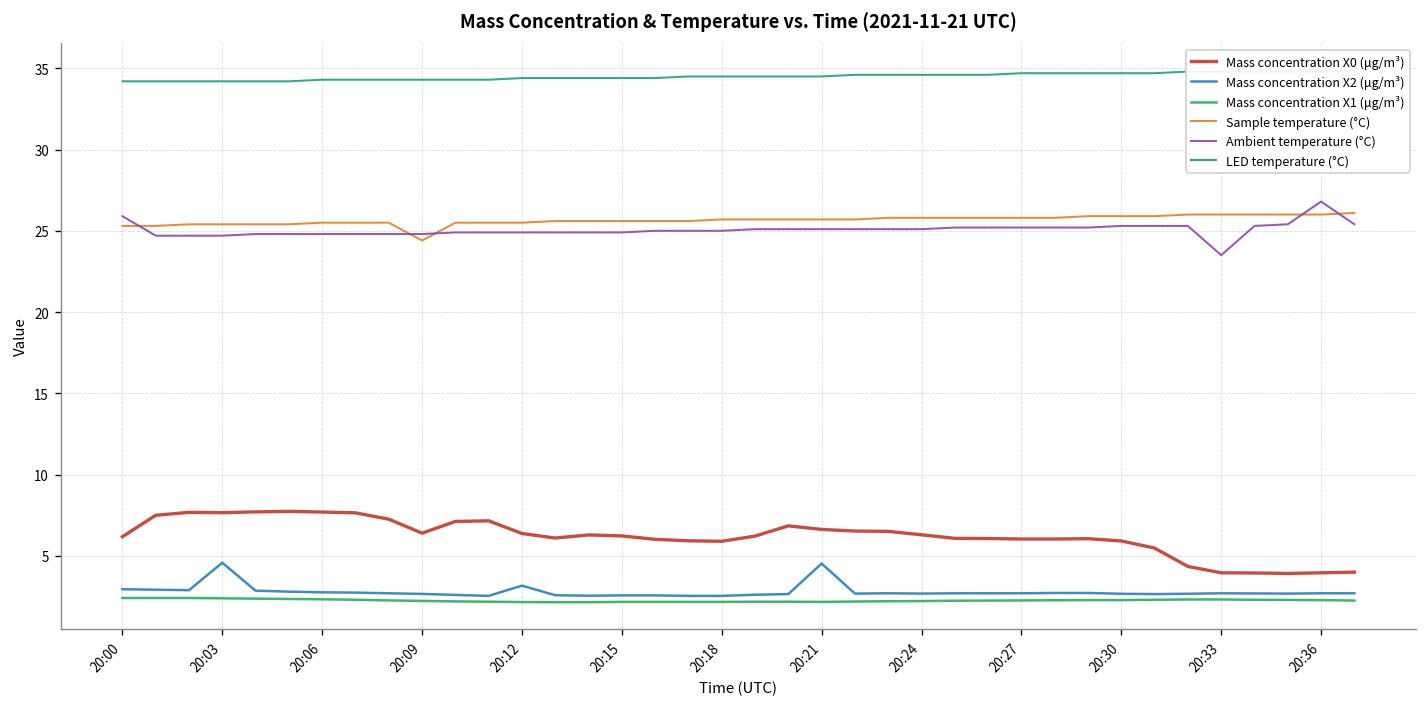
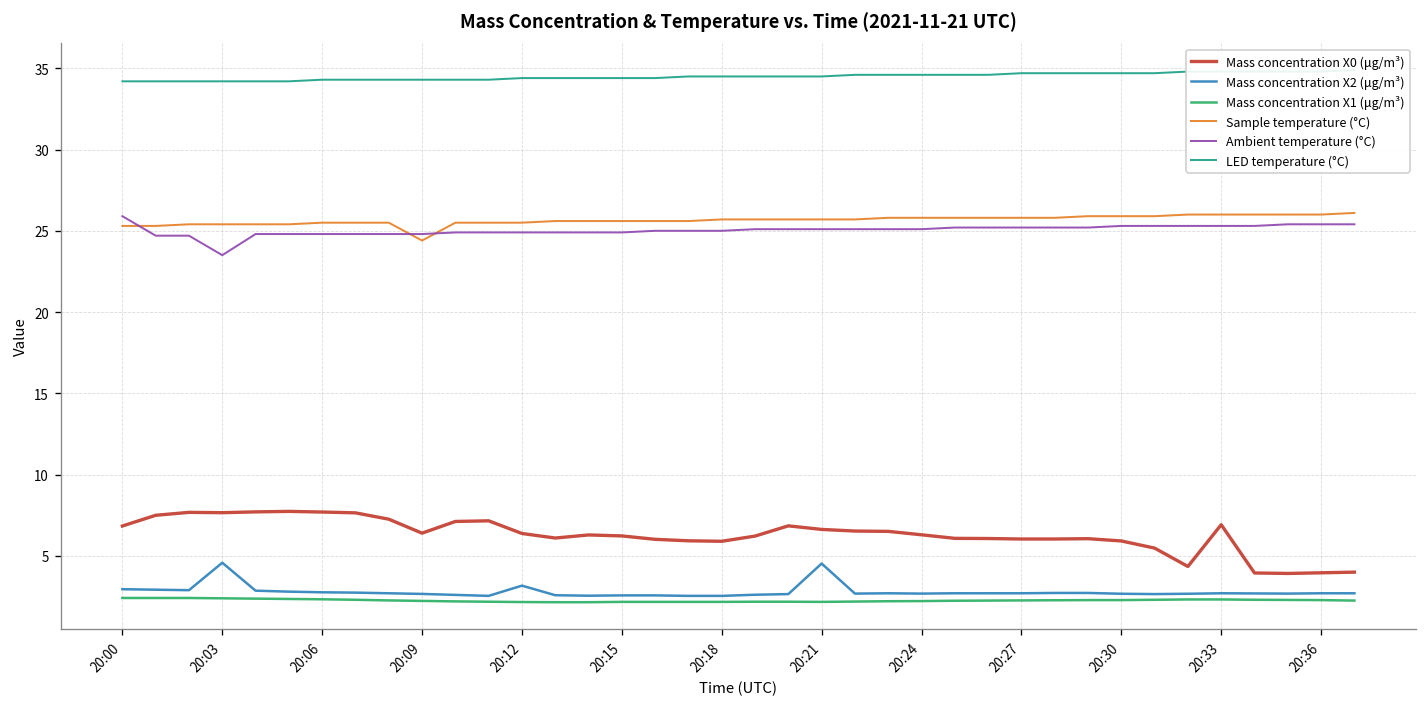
Mass concentration X0 (μg/m³), 20:00: 6.2 -> 6.8
Ambient temperature (°C), 20:03: 24.7 -> 23.5
Mass concentration X0 (μg/m³), 20:33: 4.0 -> 6.9
Ambient temperature (°C), 20:33: 23.5 -> 25.3
Ambient temperature (°C), 20:36: 26.8 -> 25.4
